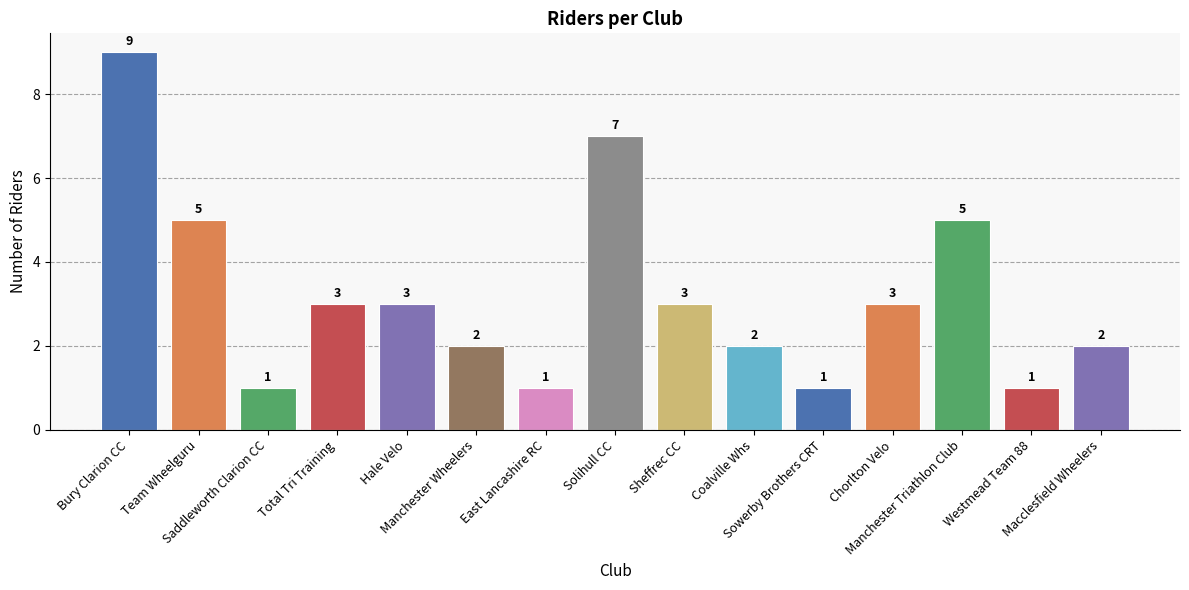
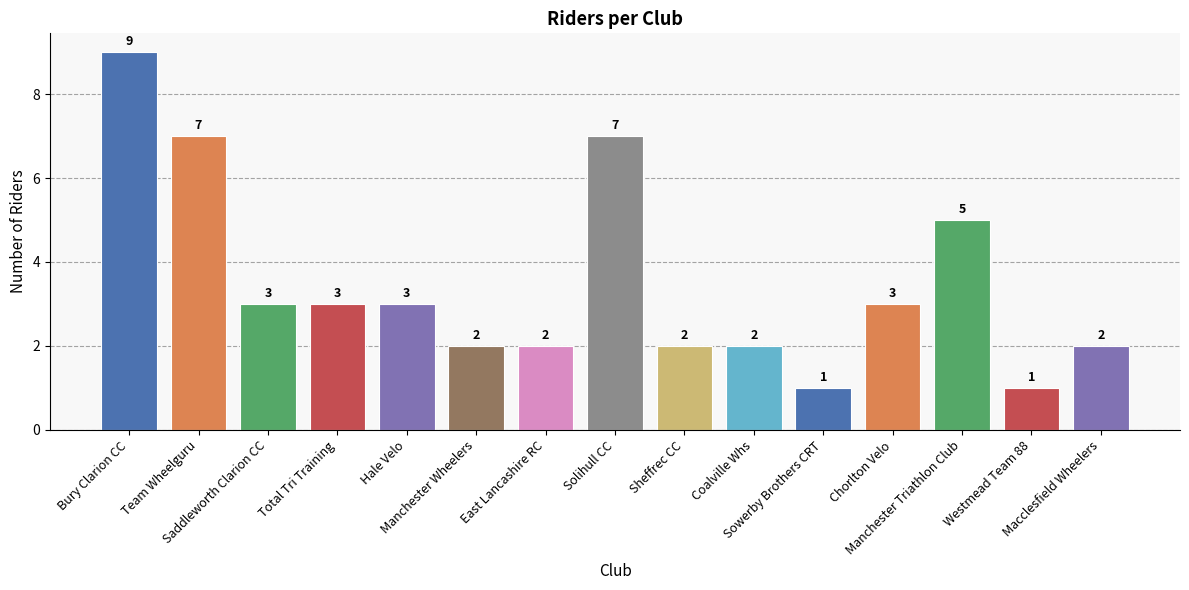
Team Wheelguru: 5 -> 7
Saddleworth Clarion CC: 1 -> 3
East Lancashire RC: 1 -> 2
Sheffrec CC: 3 -> 2
